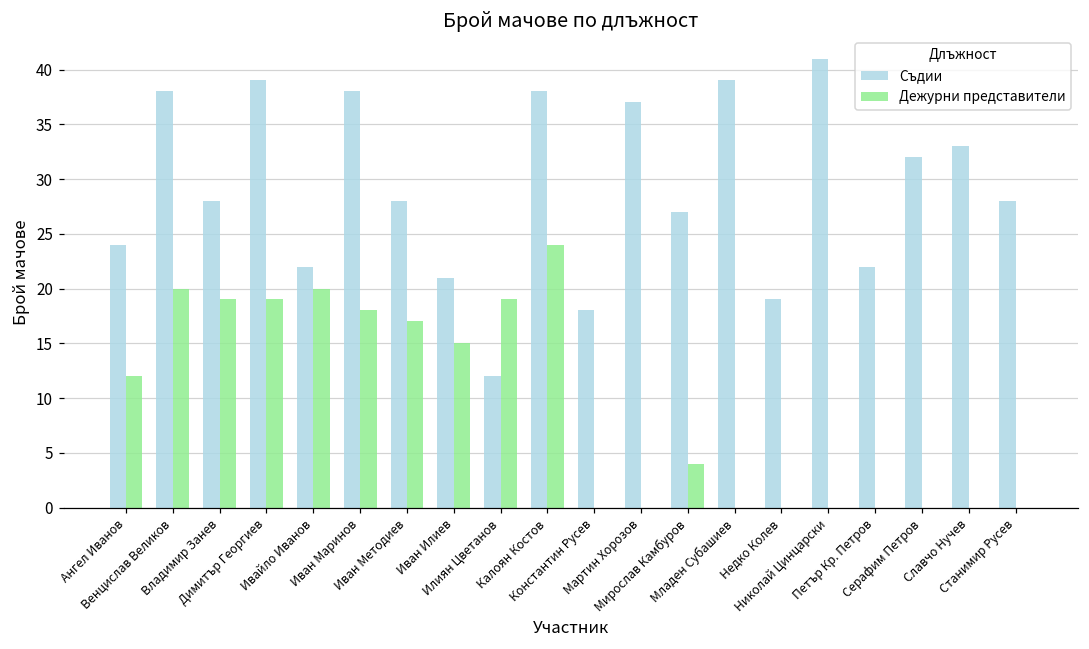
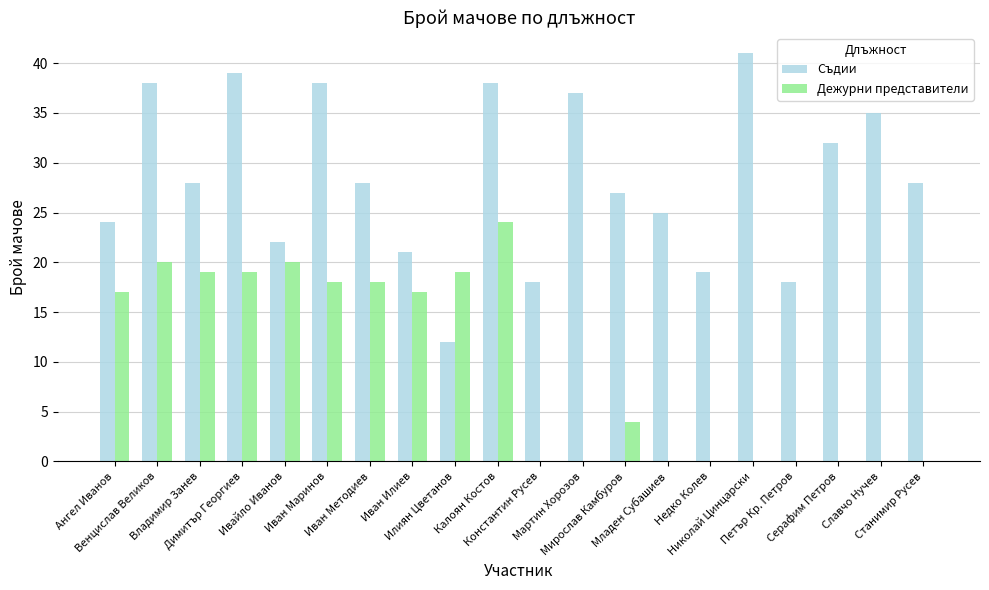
Дежурни представители, Ангел Иванов: 12 -> 17
Дежурни представители, Иван Методиев: 17 -> 18
Дежурни представители, Иван Илиев: 15 -> 17
Съдии, Младен Субашиев: 39 -> 25
Съдии, Петър Кр. Петров: 22 -> 18
Съдии, Славчо Нучев: 33 -> 35
